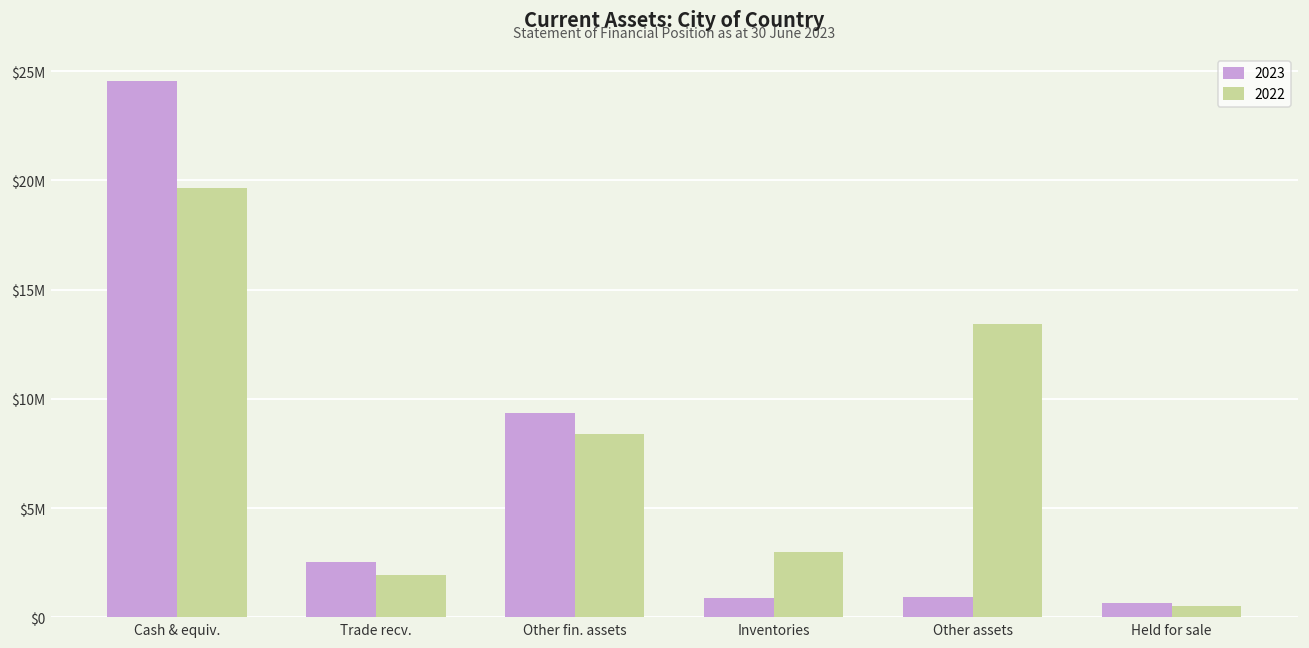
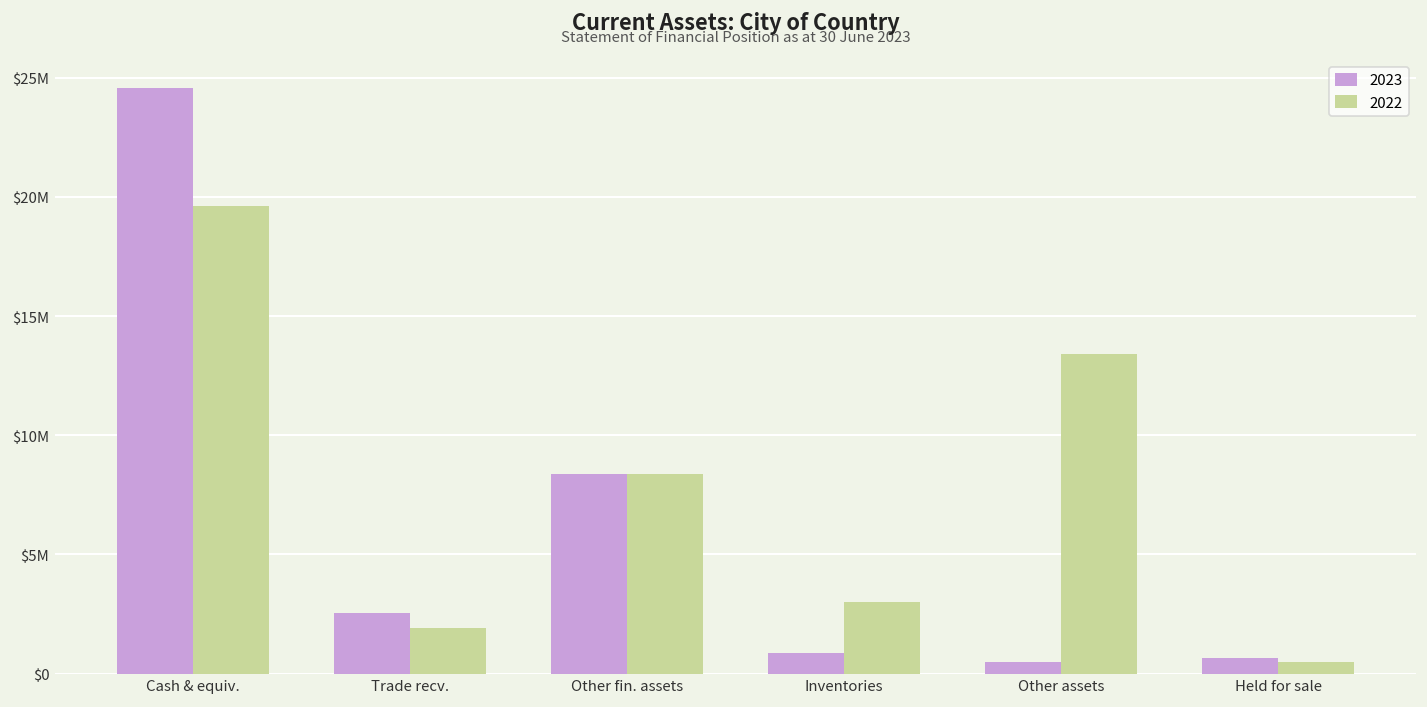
2023, Other fin. assets: $9300000 -> $8400000
2023, Other assets: $900000 -> $500000
